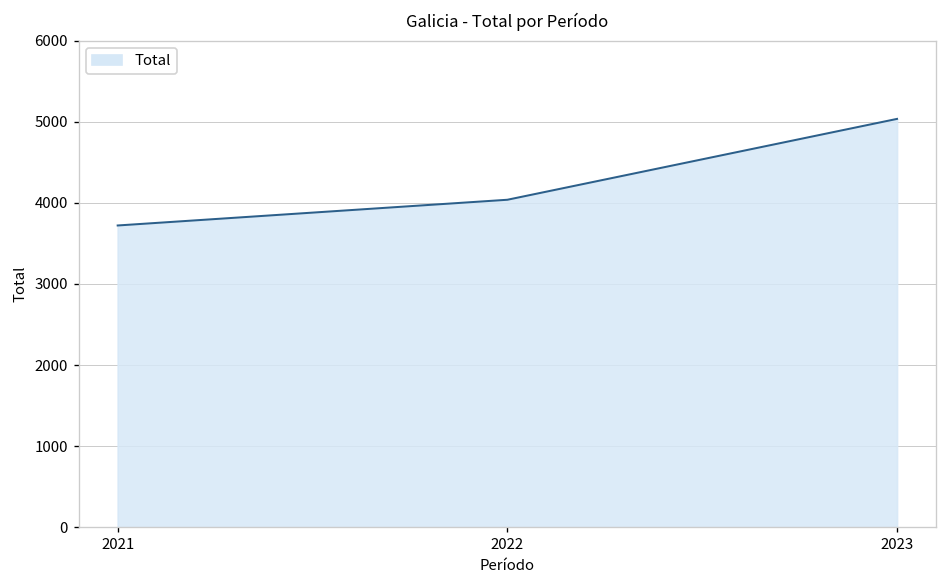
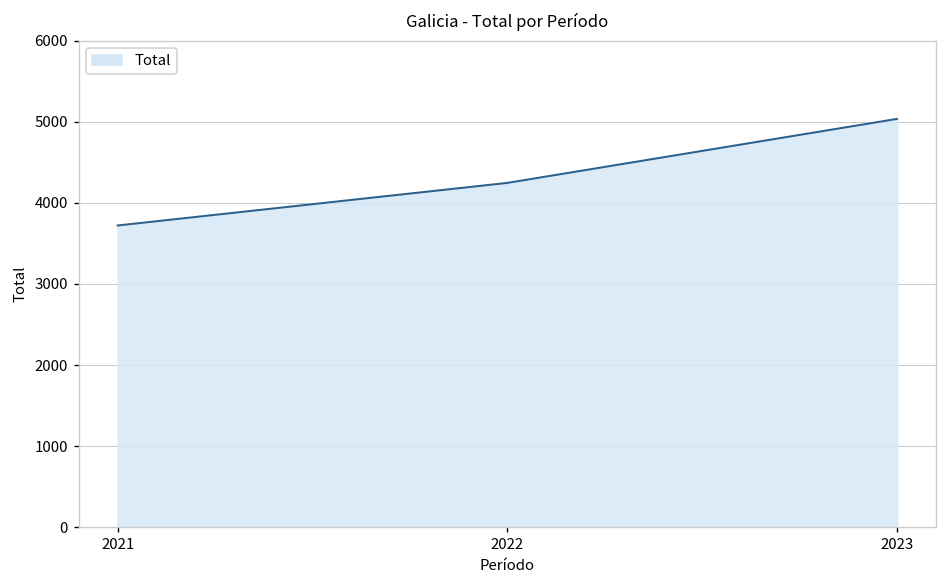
2022: 4000 -> 4200
